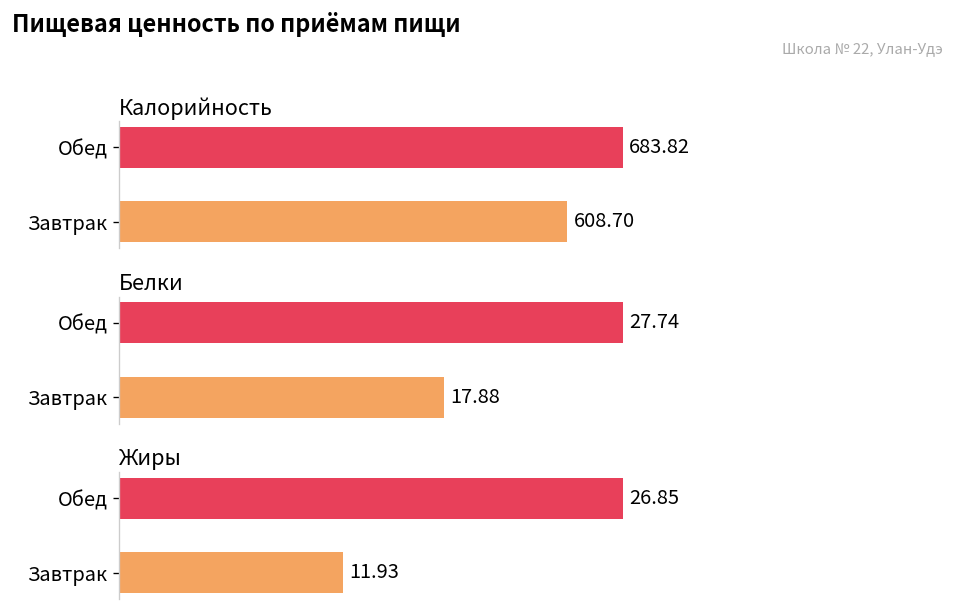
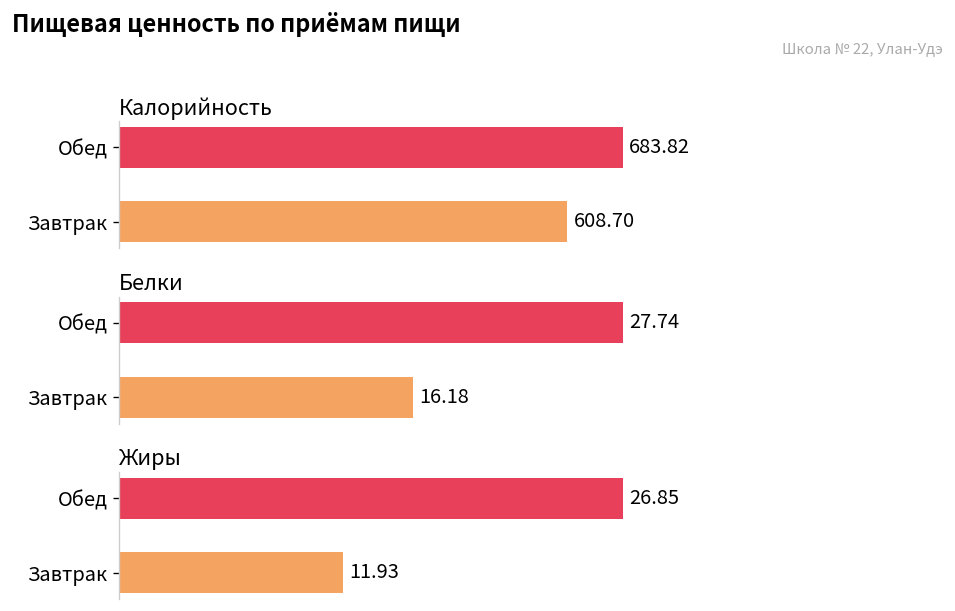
Белки, Завтрак: 17.88 -> 16.18
